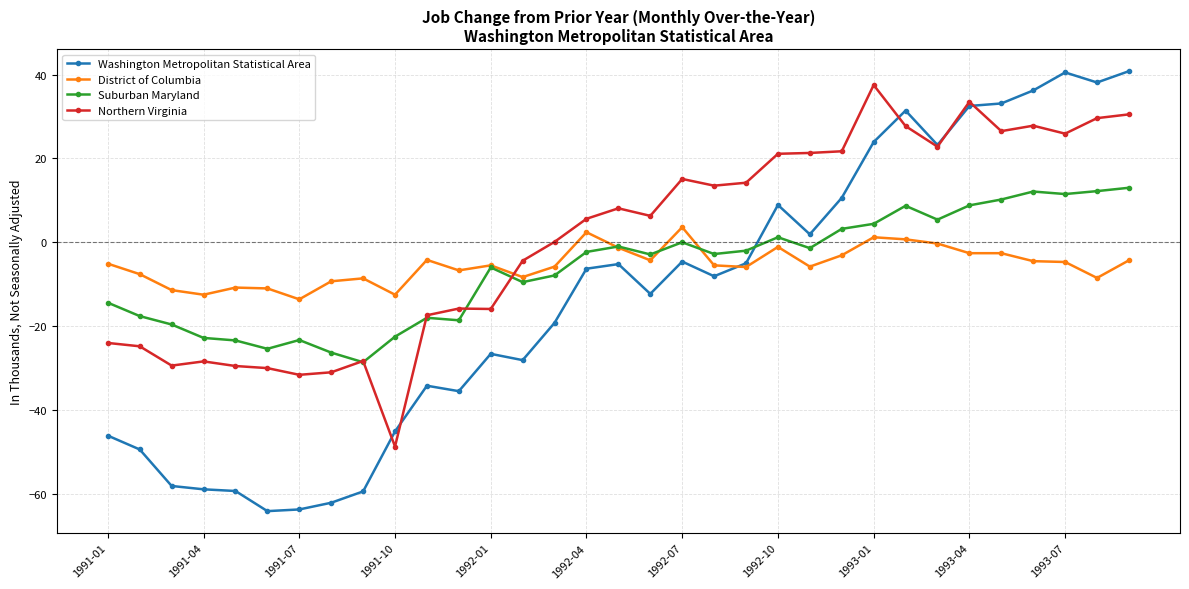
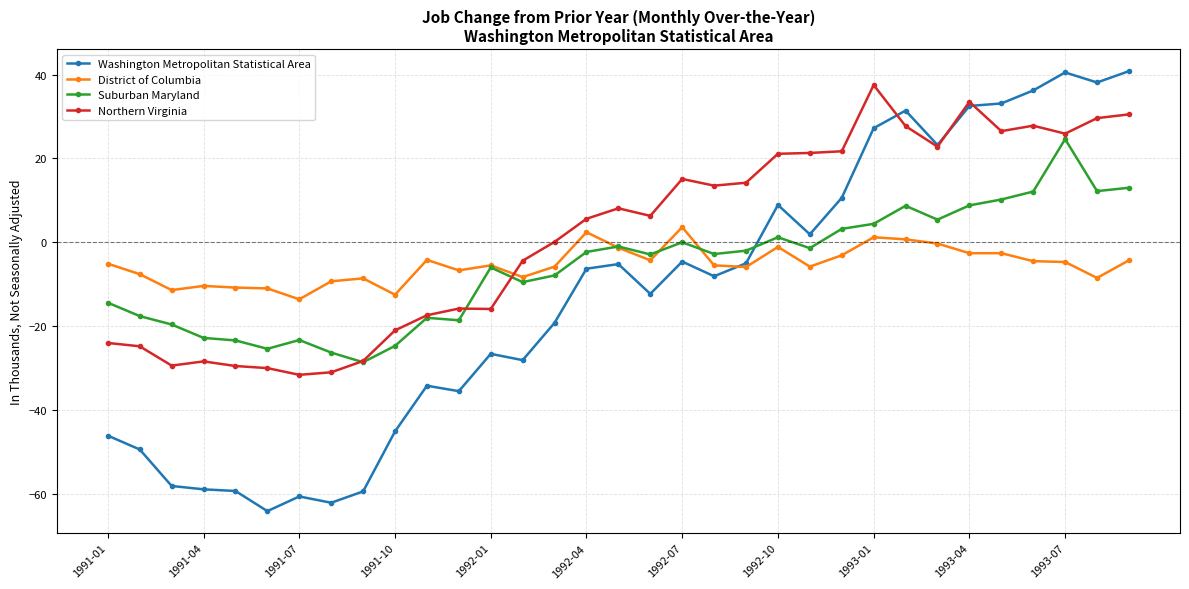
District of Columbia, 1991-04: -13 -> -10
Washington Metropolitan Statistical Area, 1991-07: -64 -> -61
Suburban Maryland, 1991-10: -23 -> -25
Northern Virginia, 1991-10: -49 -> -21
Washington Metropolitan Statistical Area, 1993-01: 24 -> 27
Suburban Maryland, 1993-07: 12 -> 25
